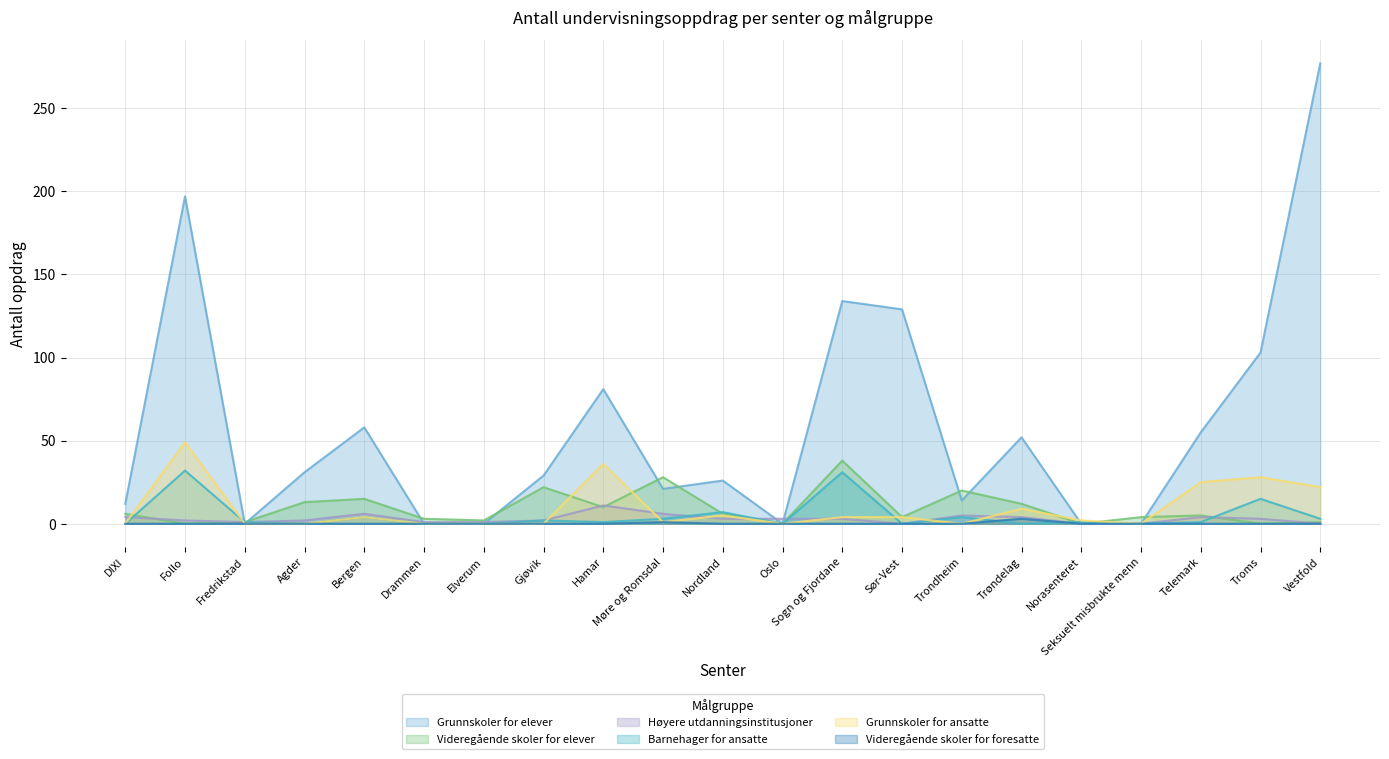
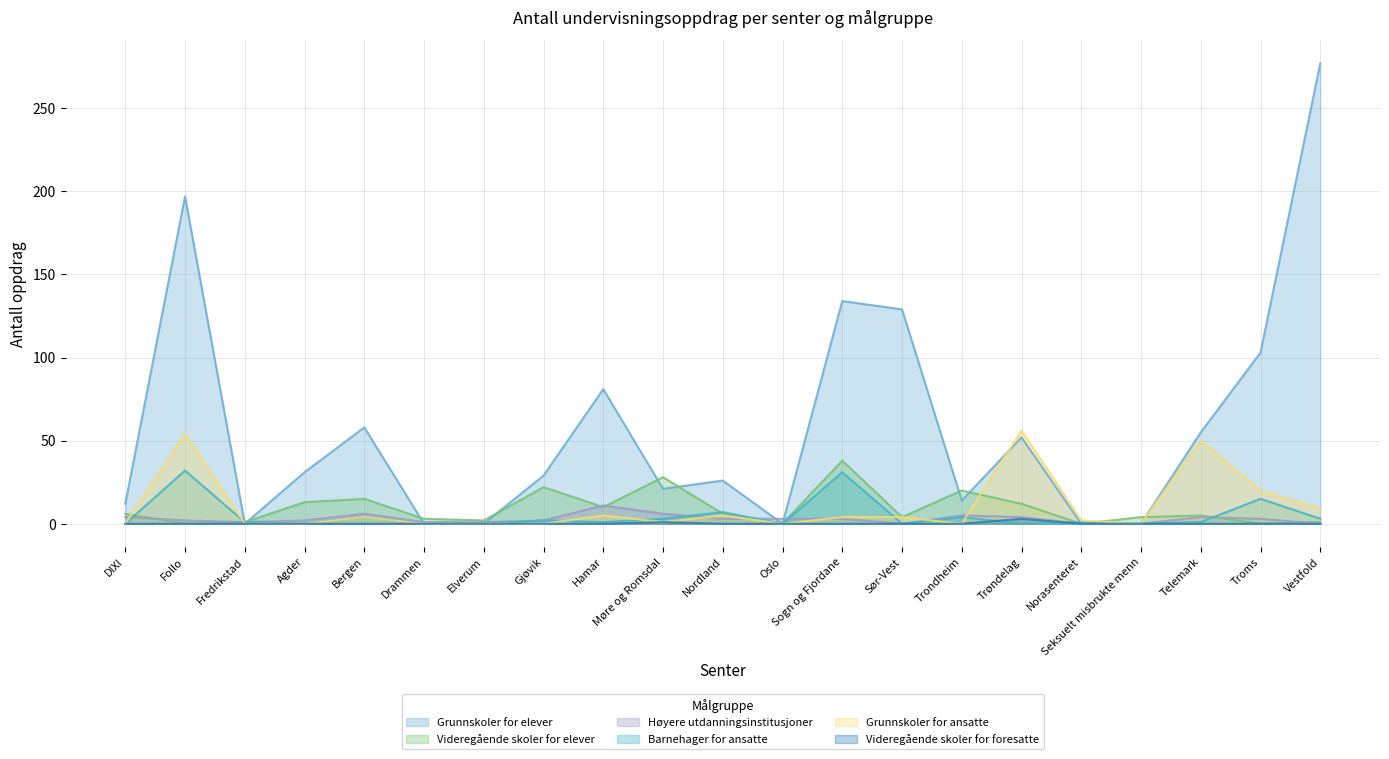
Grunnskoler for ansatte, Follo: 49 -> 54
Grunnskoler for ansatte, Hamar: 36 -> 5
Grunnskoler for ansatte, Trøndelag: 9 -> 56
Grunnskoler for ansatte, Telemark: 25 -> 50
Grunnskoler for ansatte, Troms: 28 -> 20
Grunnskoler for ansatte, Vestfold: 22 -> 9
